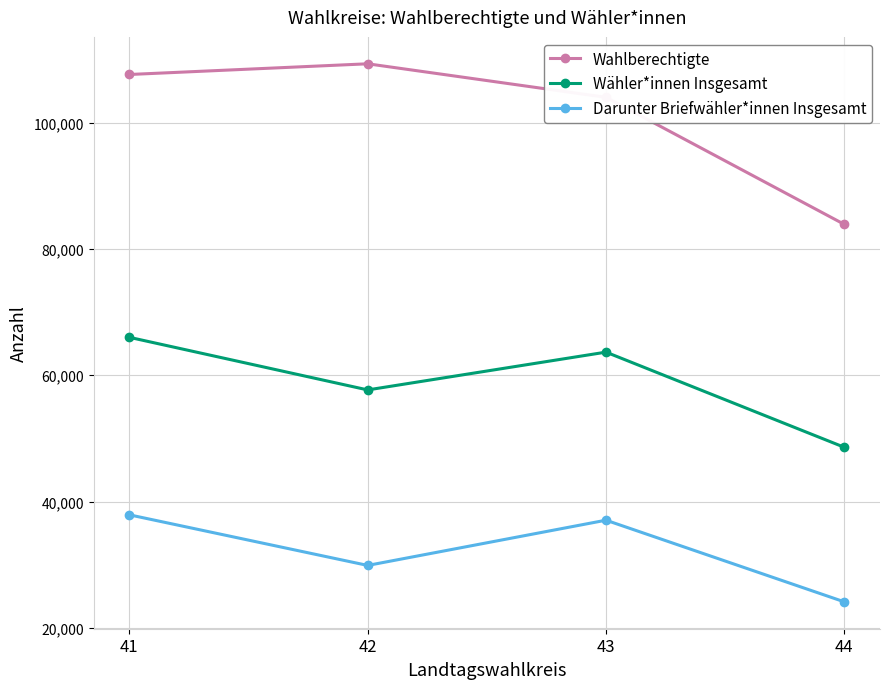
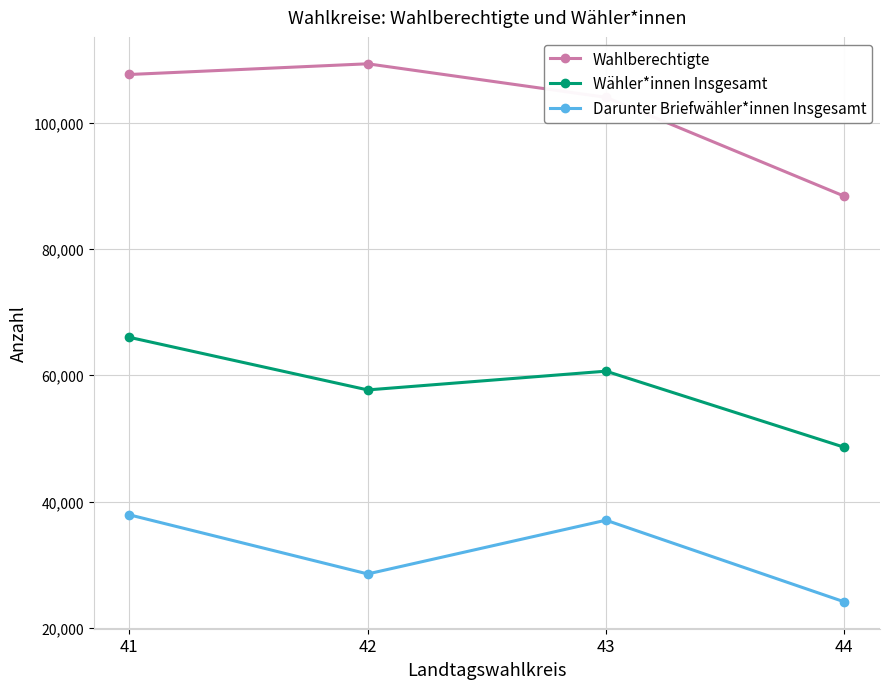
Darunter Briefwähler*innen Insgesamt, 42: 30,000 -> 29,000
Wähler*innen Insgesamt, 43: 64,000 -> 61,000
Wahlberechtigte, 44: 84,000 -> 88,000
